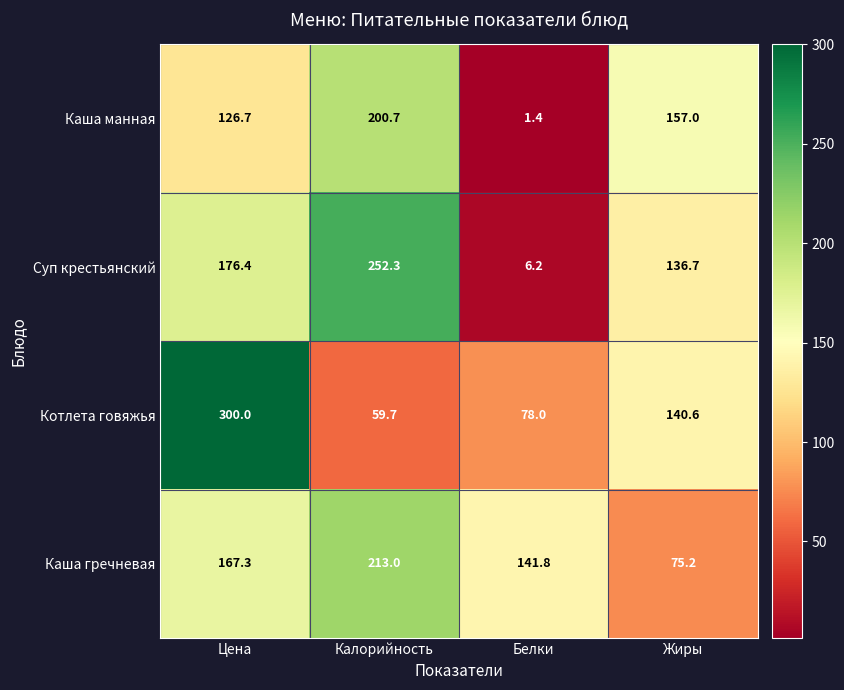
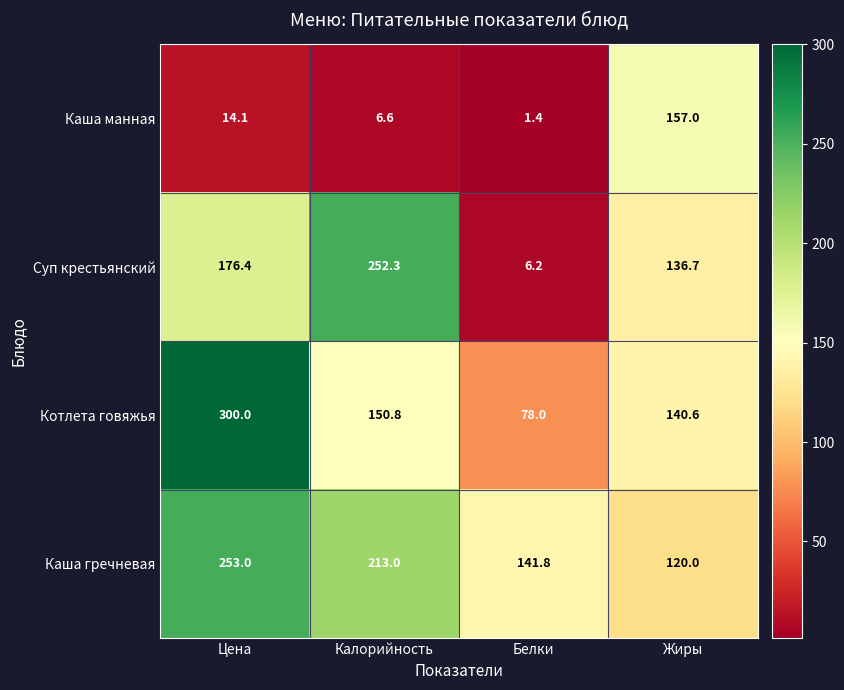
Каша манная, Цена: 126.7 -> 14.1
Каша манная, Калорийность: 200.7 -> 6.6
Котлета говяжья, Калорийность: 59.7 -> 150.8
Каша гречневая, Цена: 167.3 -> 253.0
Каша гречневая, Жиры: 75.2 -> 120.0
